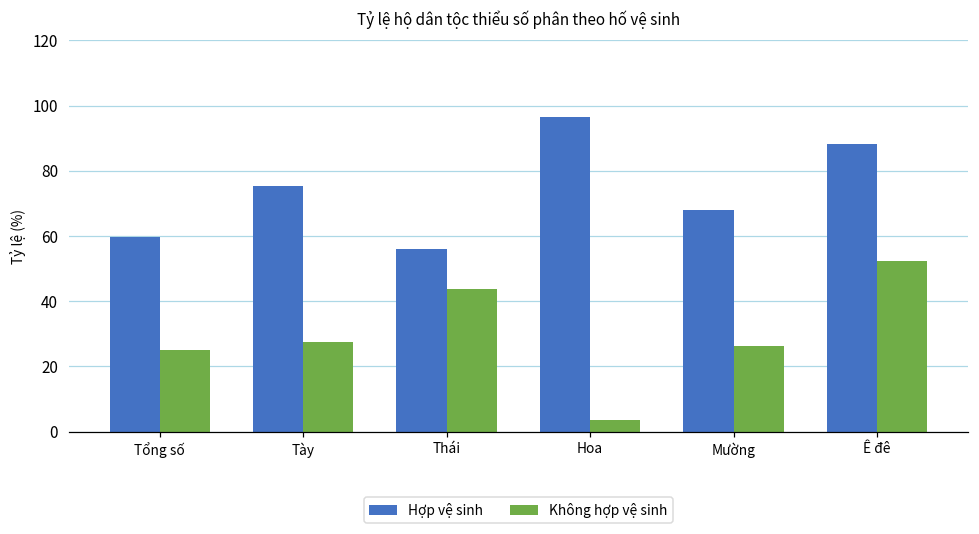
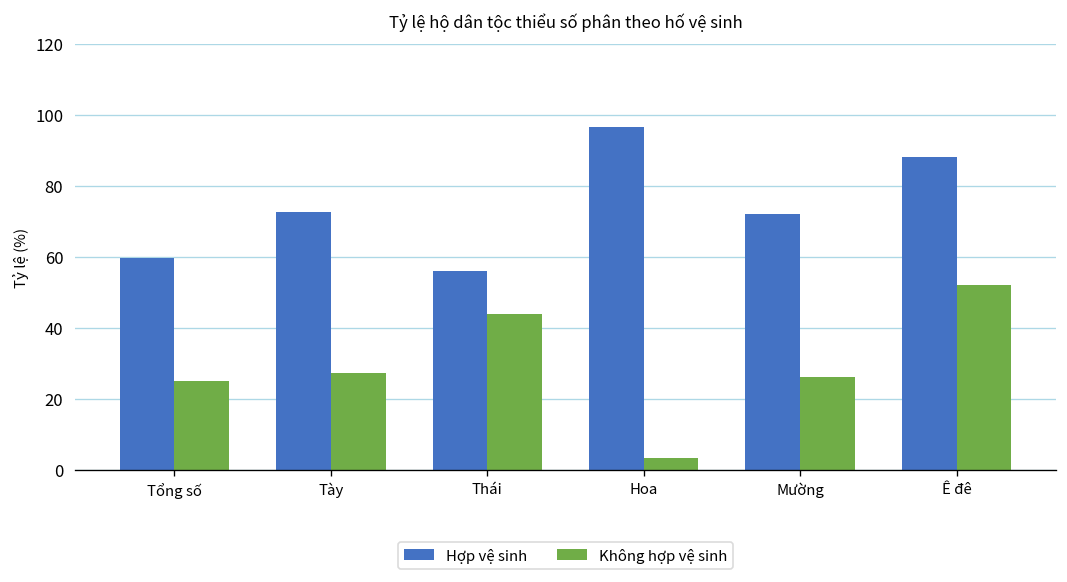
Hợp vệ sinh, Tày: 75 -> 73
Hợp vệ sinh, Mường: 68 -> 72
